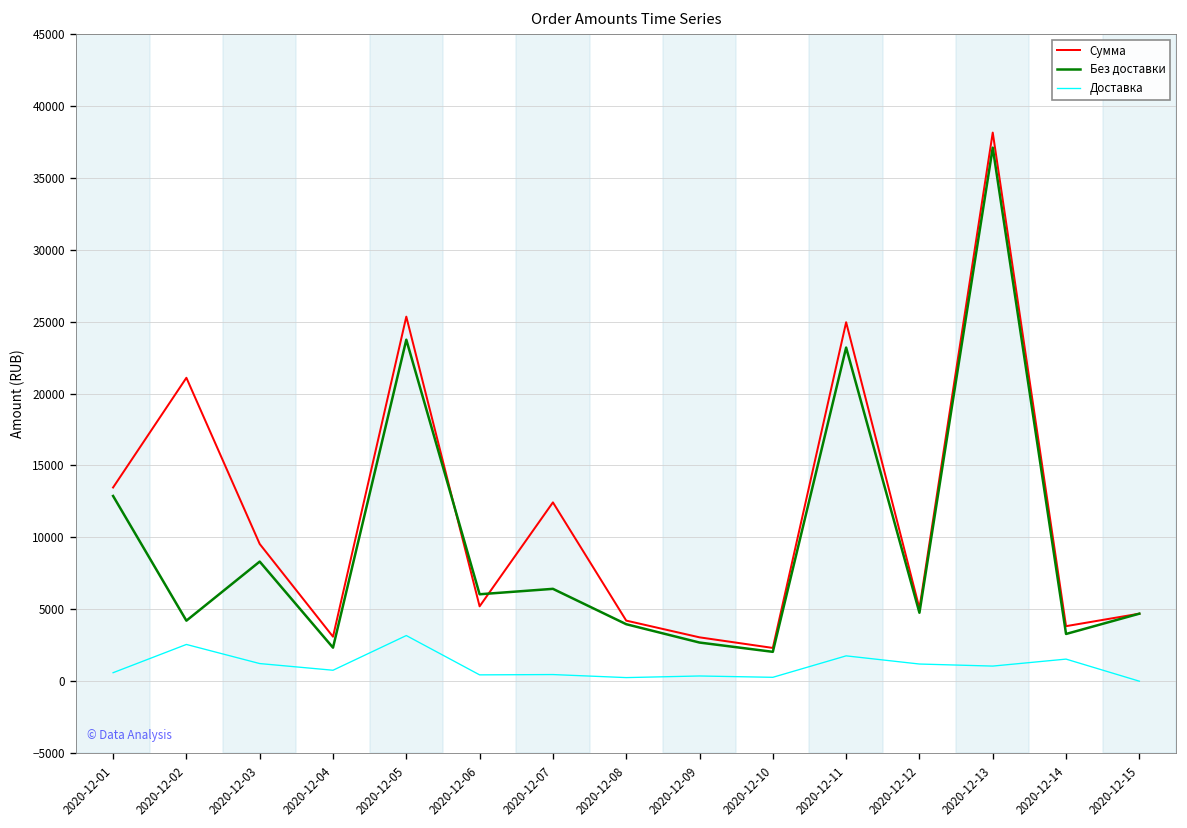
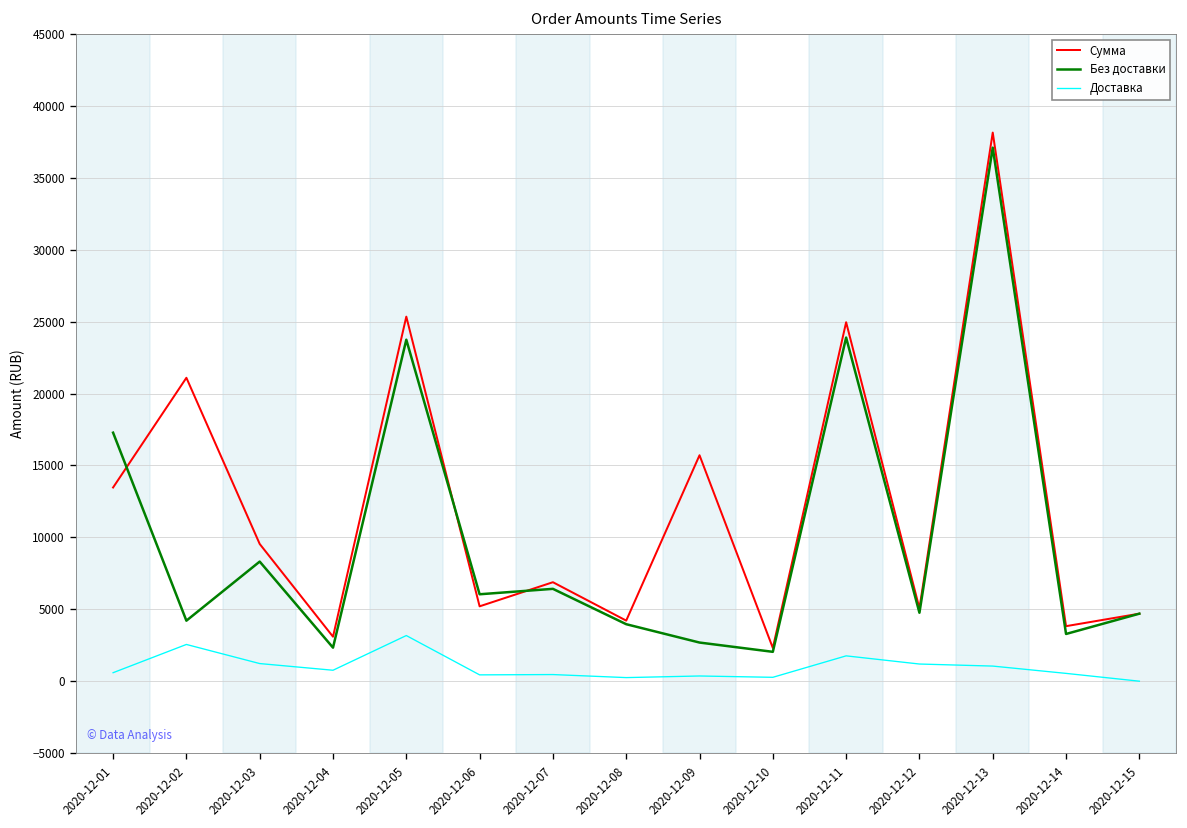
Без доставки, 2020-12-01: 12900 -> 17300
Сумма, 2020-12-07: 12400 -> 6900
Сумма, 2020-12-09: 3000 -> 15700
Без доставки, 2020-12-11: 23200 -> 23900
Доставка, 2020-12-14: 1500 -> 500
